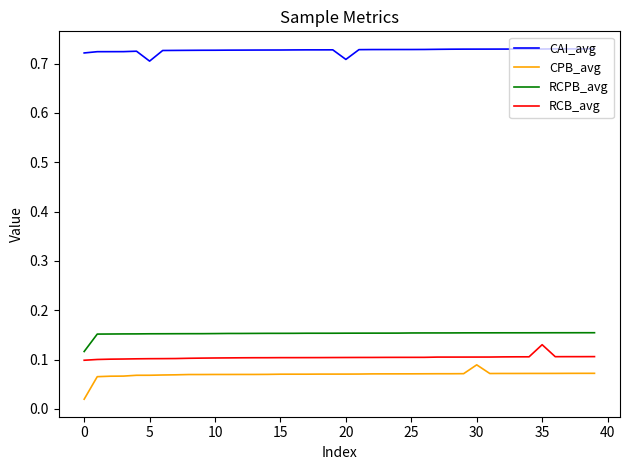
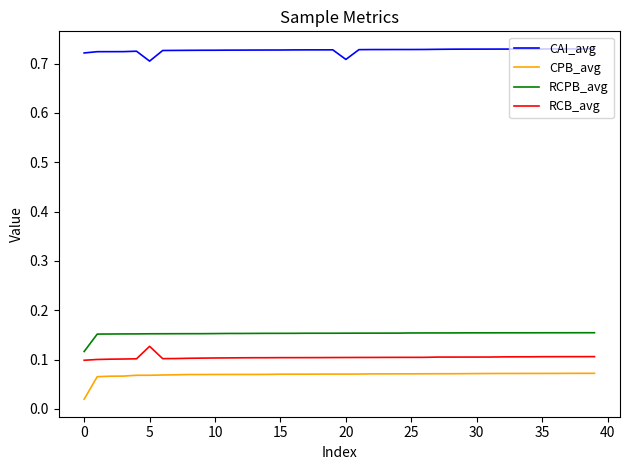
RCB_avg, 5: 0.10 -> 0.13
CPB_avg, 30: 0.09 -> 0.07
RCB_avg, 35: 0.13 -> 0.11
